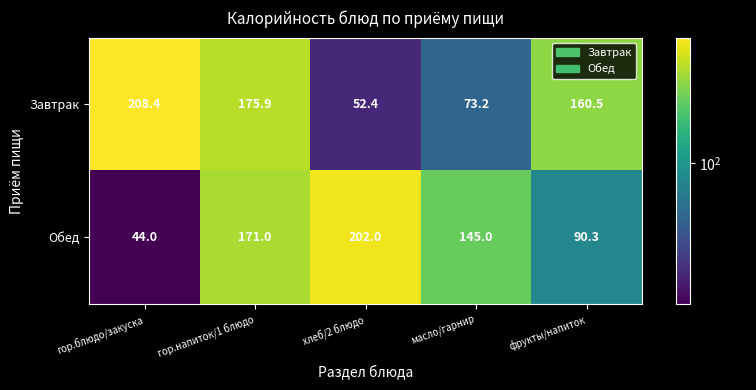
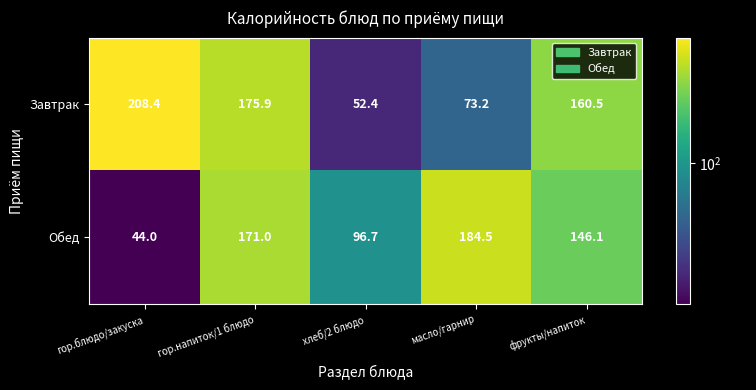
Обед, хлеб/2 блюдо: 202.0 -> 96.7
Обед, масло/гарнир: 145.0 -> 184.5
Обед, фрукты/напиток: 90.3 -> 146.1
